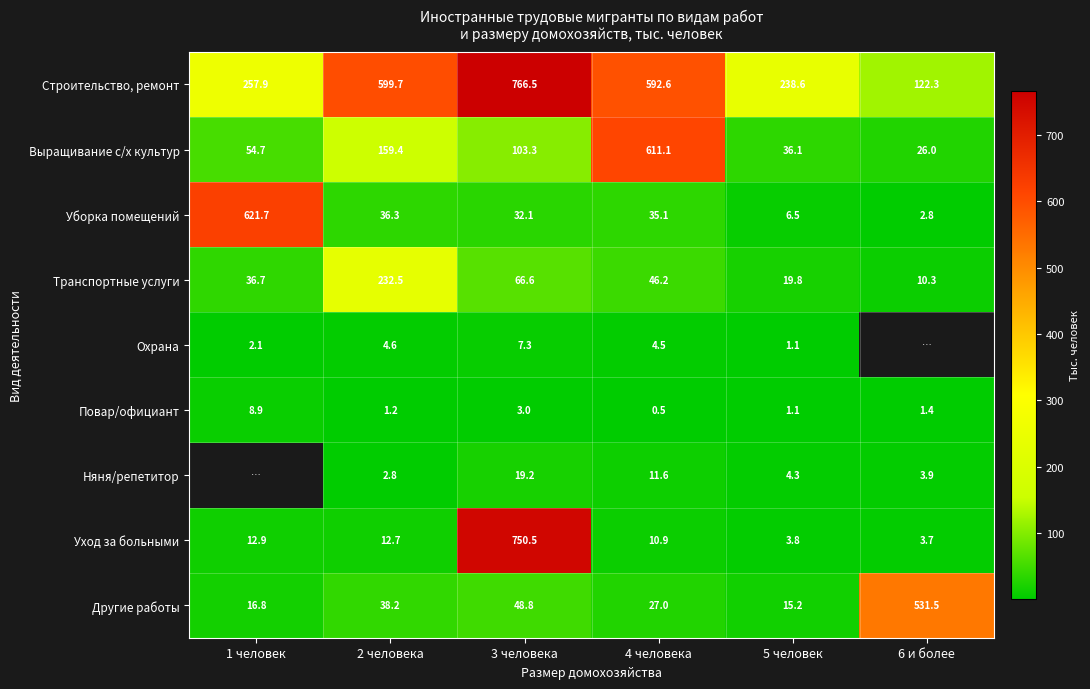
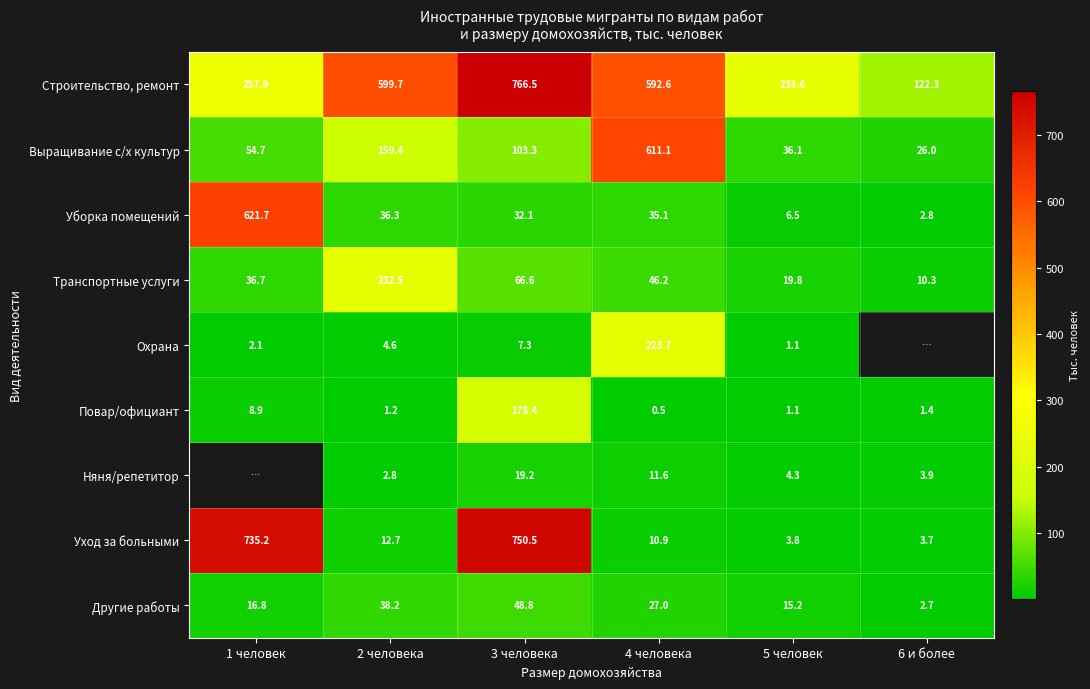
Охрана, 4 человека: 4.5 -> 223.7
Повар/официант, 3 человека: 3.0 -> 178.4
Уход за больными, 1 человек: 12.9 -> 735.2
Другие работы, 6 и более: 531.5 -> 2.7
